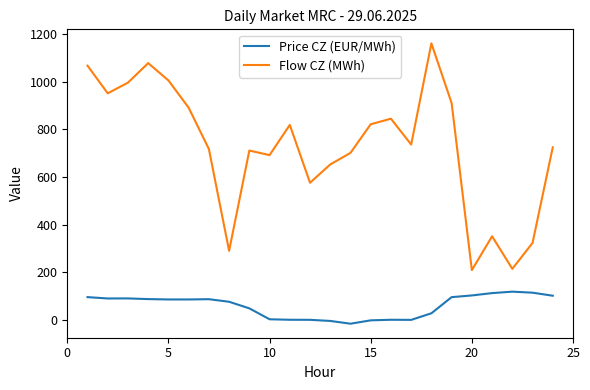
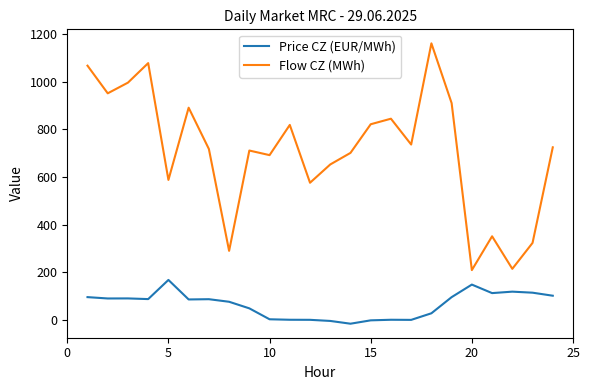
Price CZ (EUR/MWh), 5: 90 -> 170
Flow CZ (MWh), 5: 1010 -> 590
Price CZ (EUR/MWh), 20: 100 -> 150
